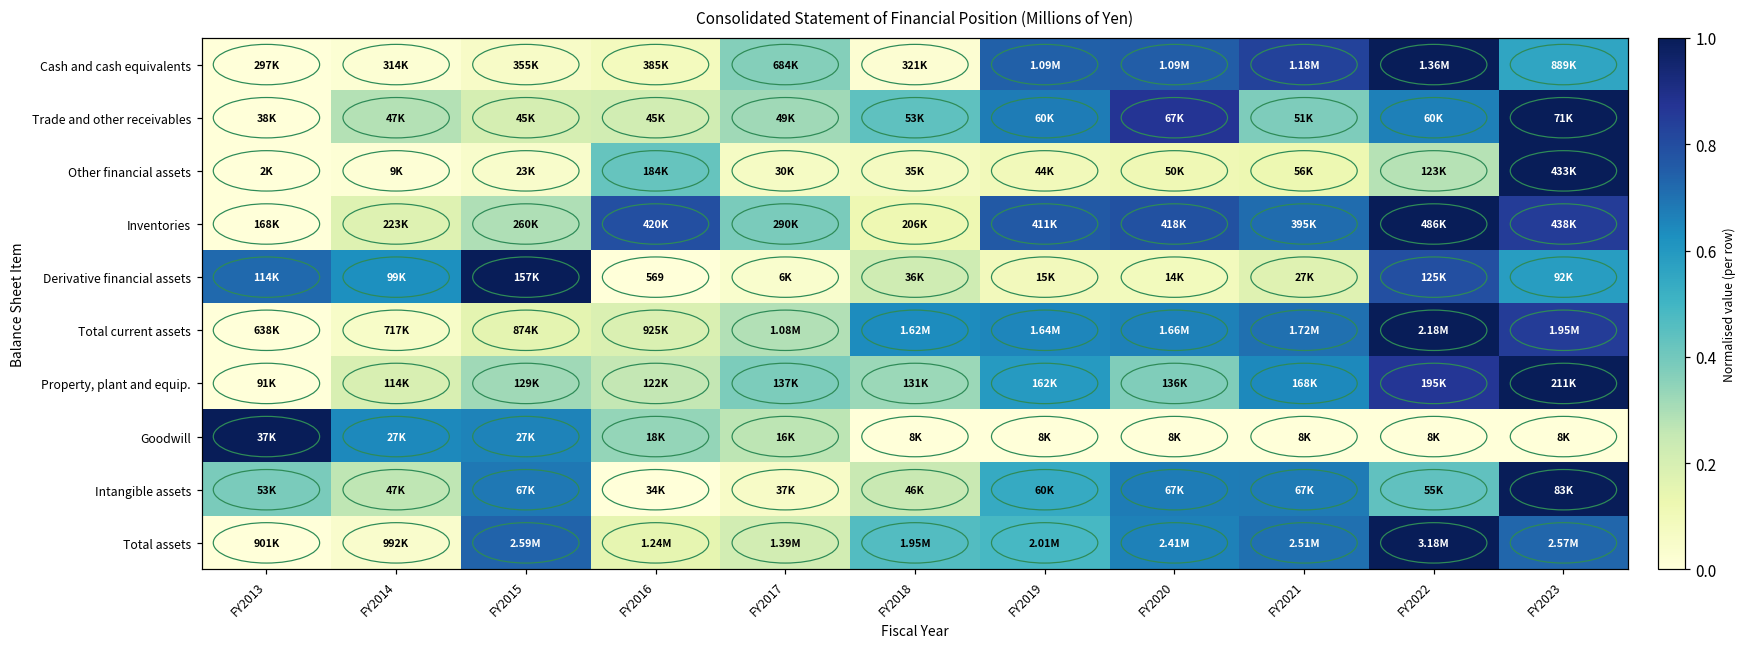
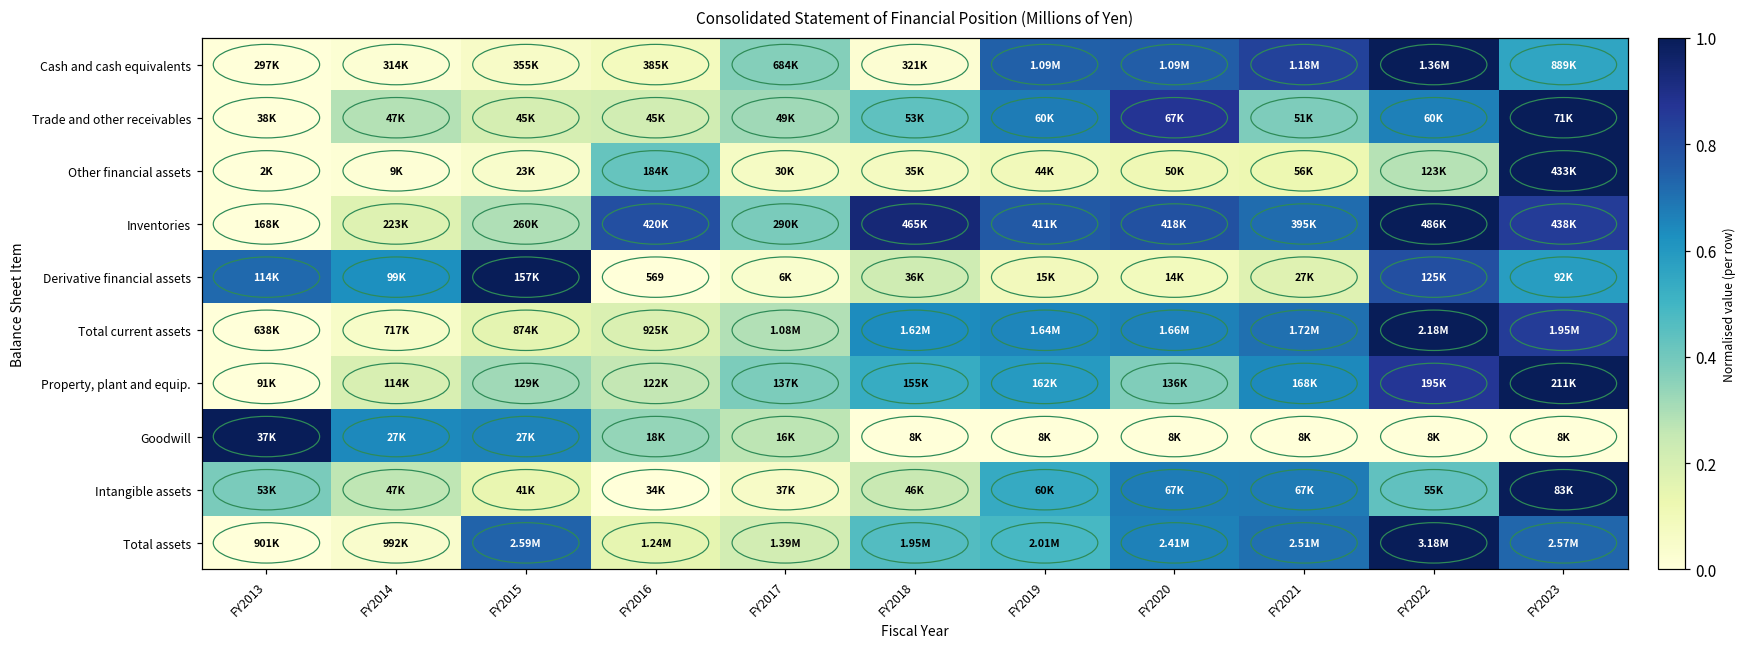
Inventories, FY2018: 206K -> 465K
Property, plant and equip., FY2018: 131K -> 155K
Intangible assets, FY2015: 67K -> 41K
